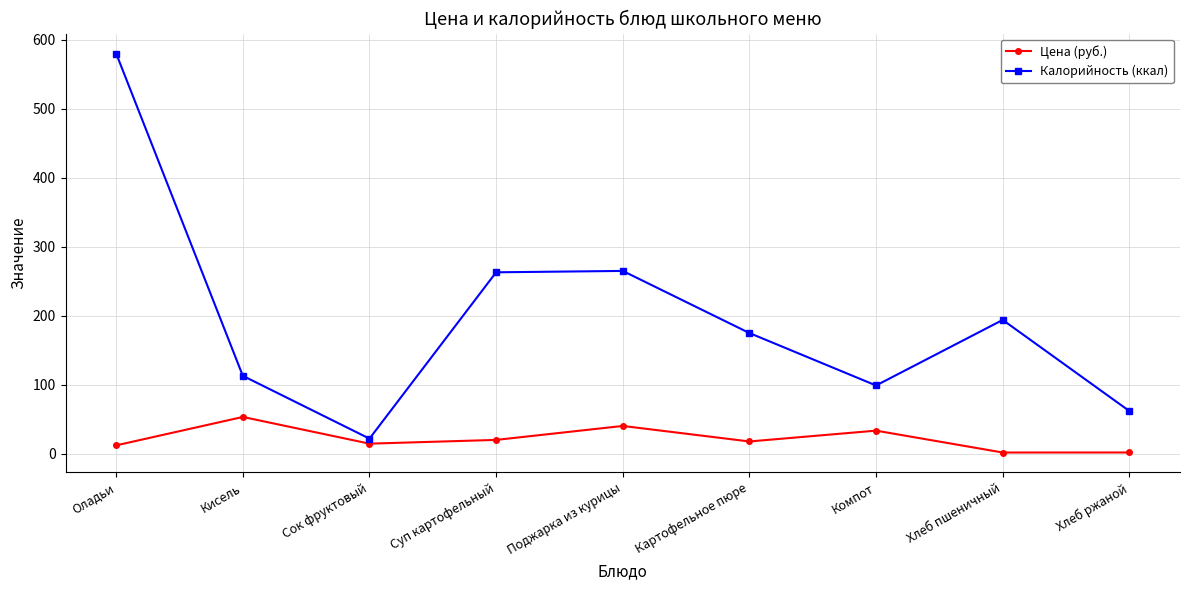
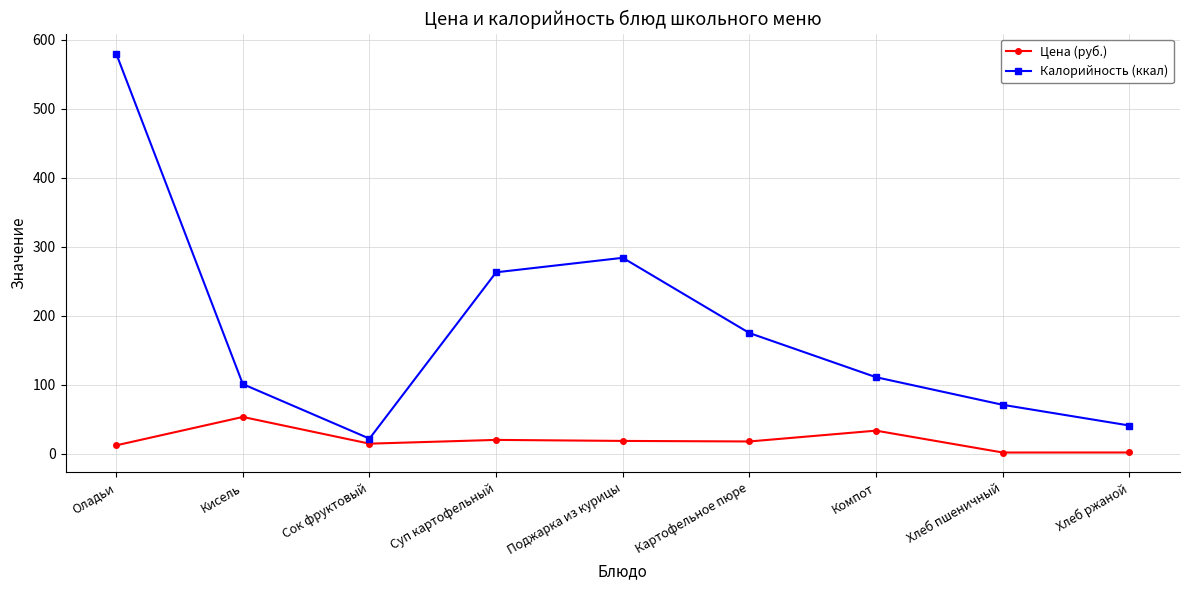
Калорийность (ккал), Кисель: 110 -> 100
Цена (руб.), Поджарка из курицы: 40 -> 20
Калорийность (ккал), Поджарка из курицы: 270 -> 280
Калорийность (ккал), Компот: 100 -> 110
Калорийность (ккал), Хлеб пшеничный: 190 -> 70
Калорийность (ккал), Хлеб ржаной: 60 -> 40
